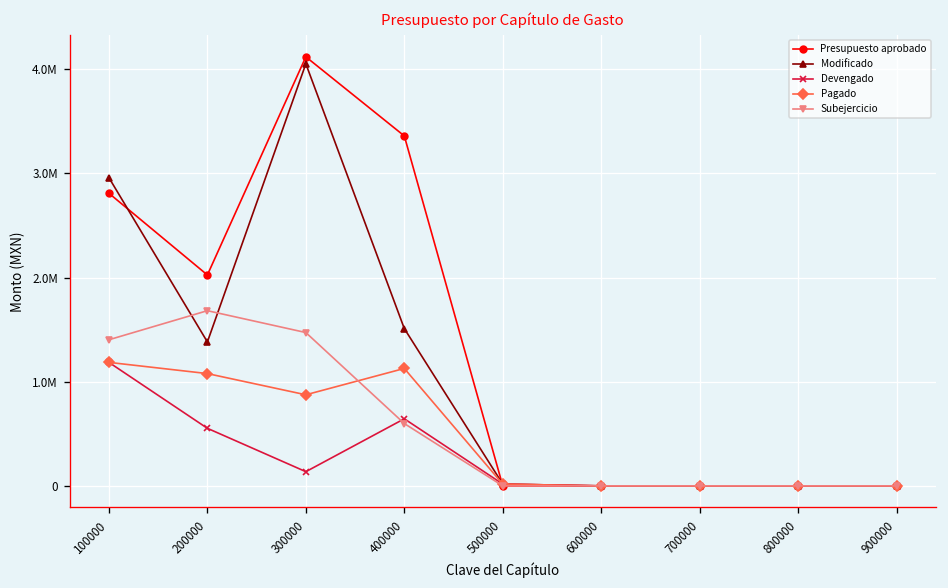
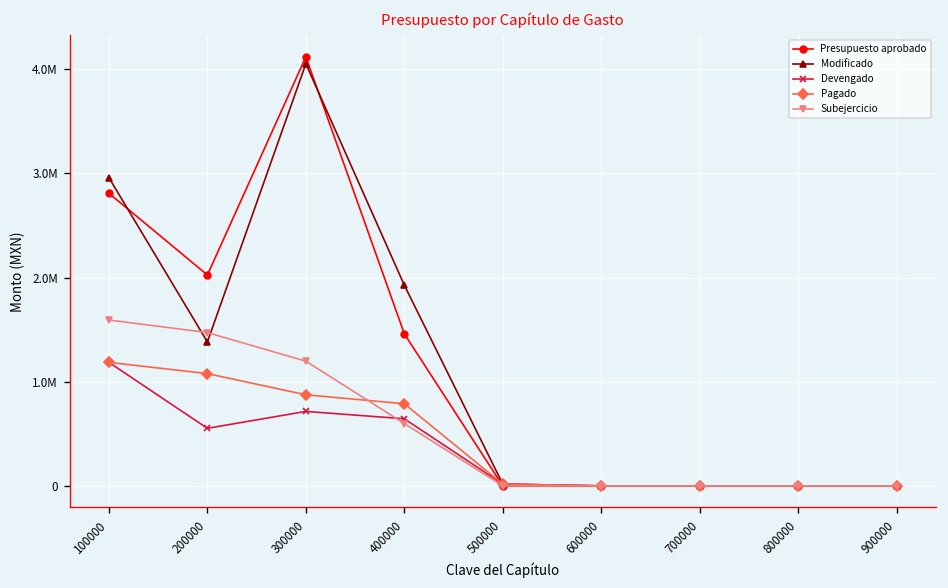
Subejercicio, 100000: 1400000 -> 1600000
Subejercicio, 200000: 1700000 -> 1500000
Devengado, 300000: 100000 -> 700000
Subejercicio, 300000: 1500000 -> 1200000
Presupuesto aprobado, 400000: 3400000 -> 1500000
Modificado, 400000: 1500000 -> 1900000
Pagado, 400000: 1100000 -> 800000
